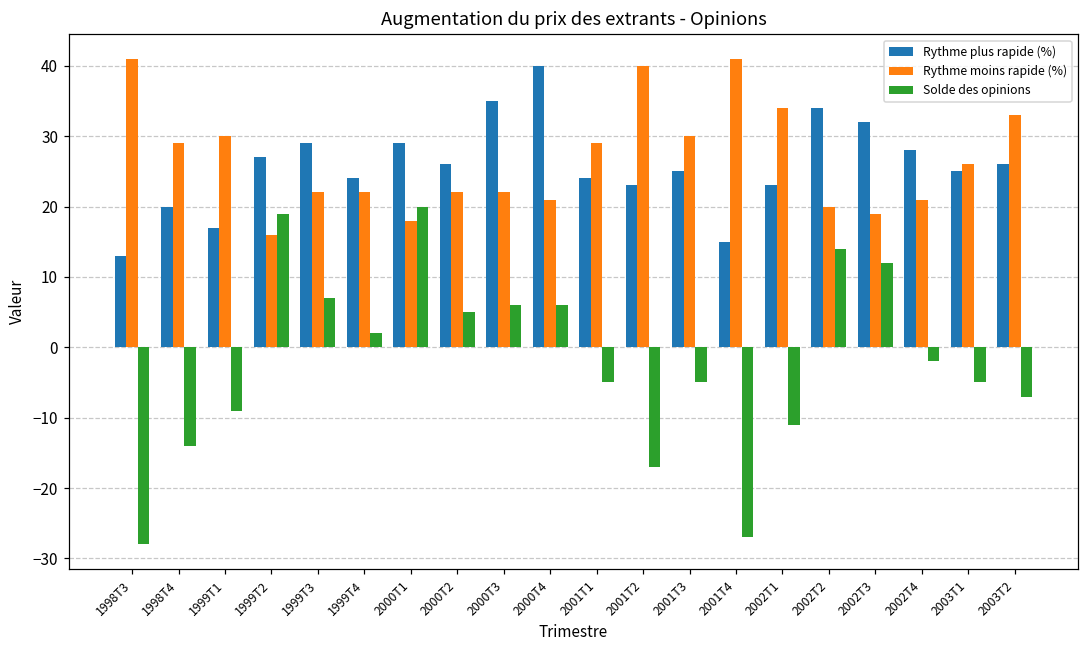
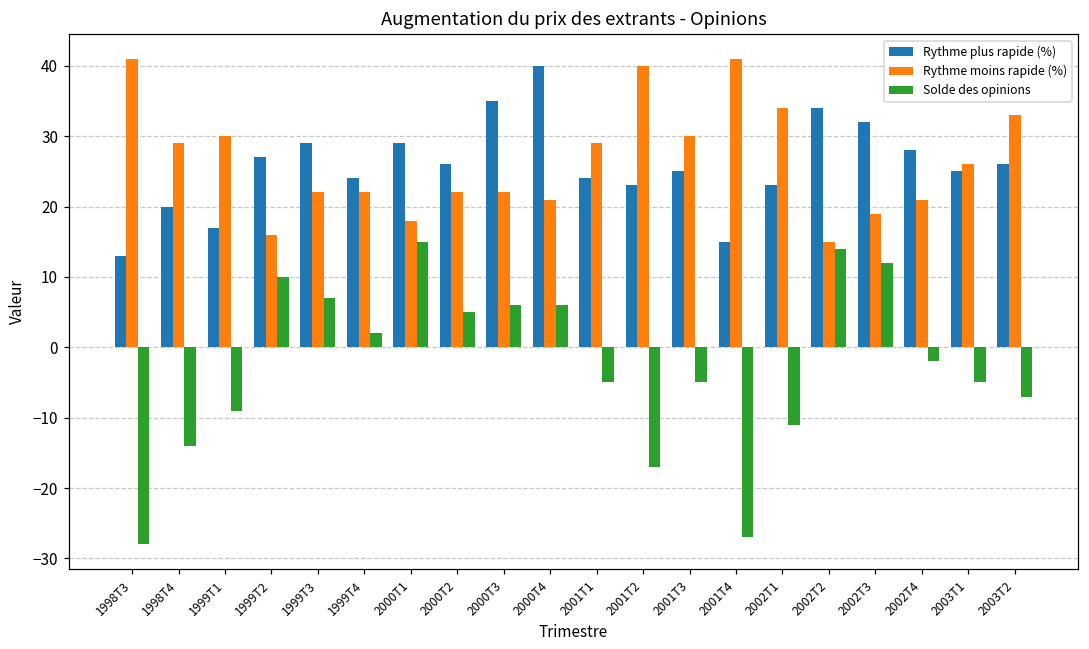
Solde des opinions, 1999T2: 19 -> 10
Solde des opinions, 2000T1: 20 -> 15
Rythme moins rapide (%), 2002T2: 20 -> 15
